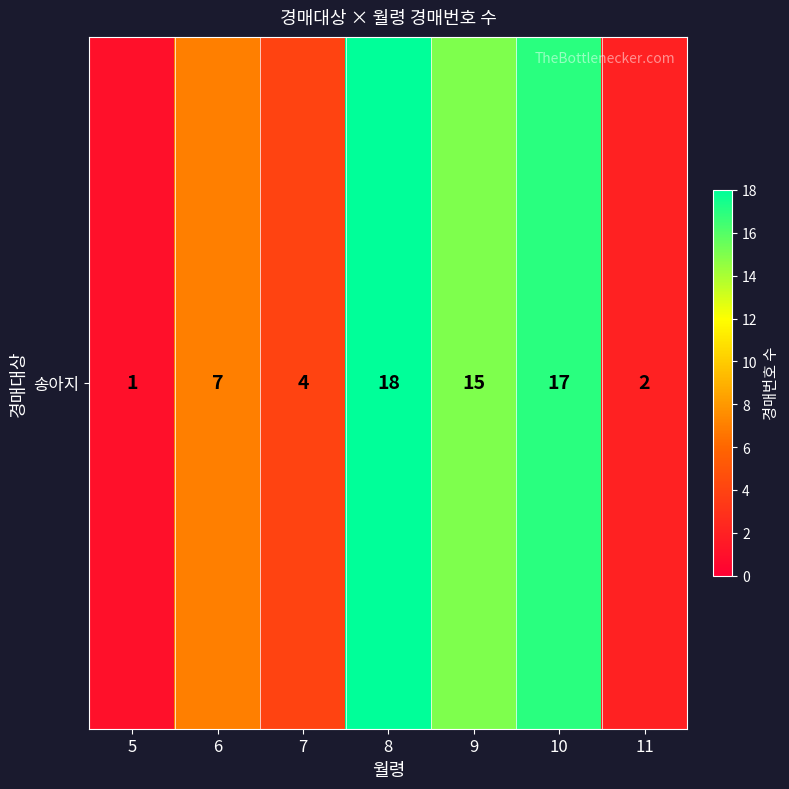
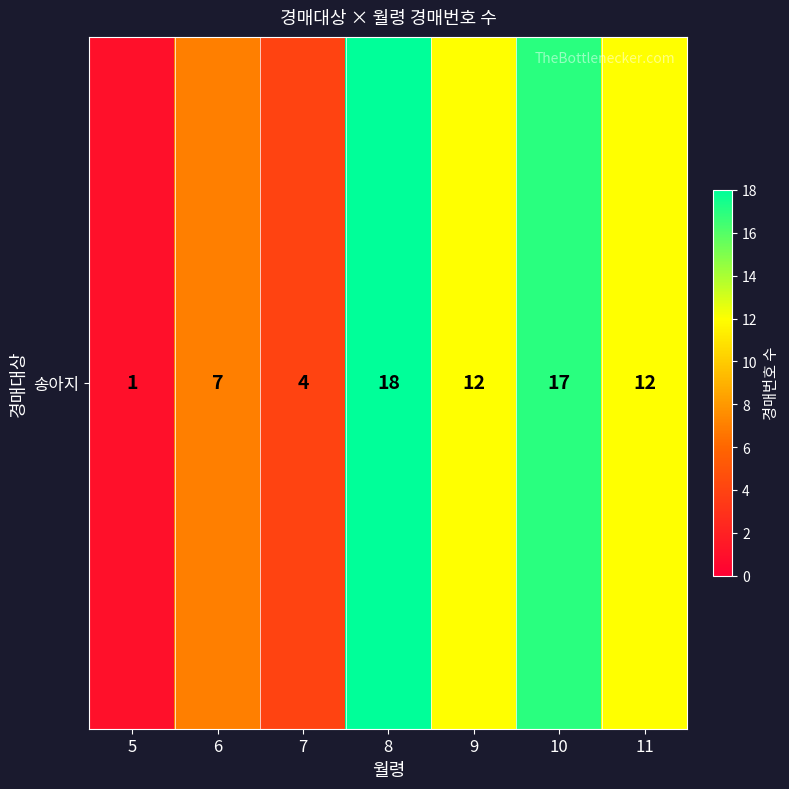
송아지, 9: 15 -> 12
송아지, 11: 2 -> 12
